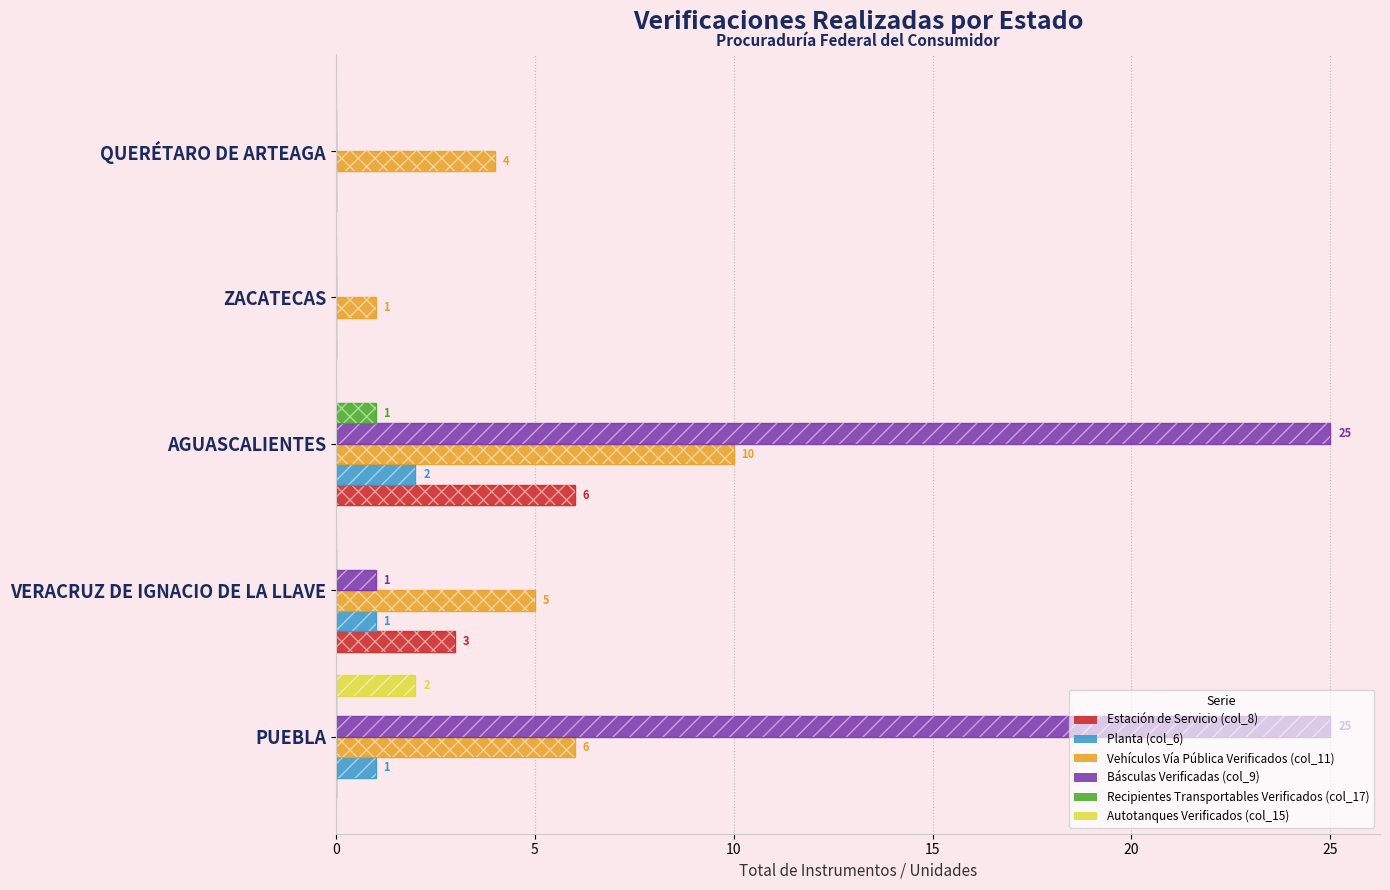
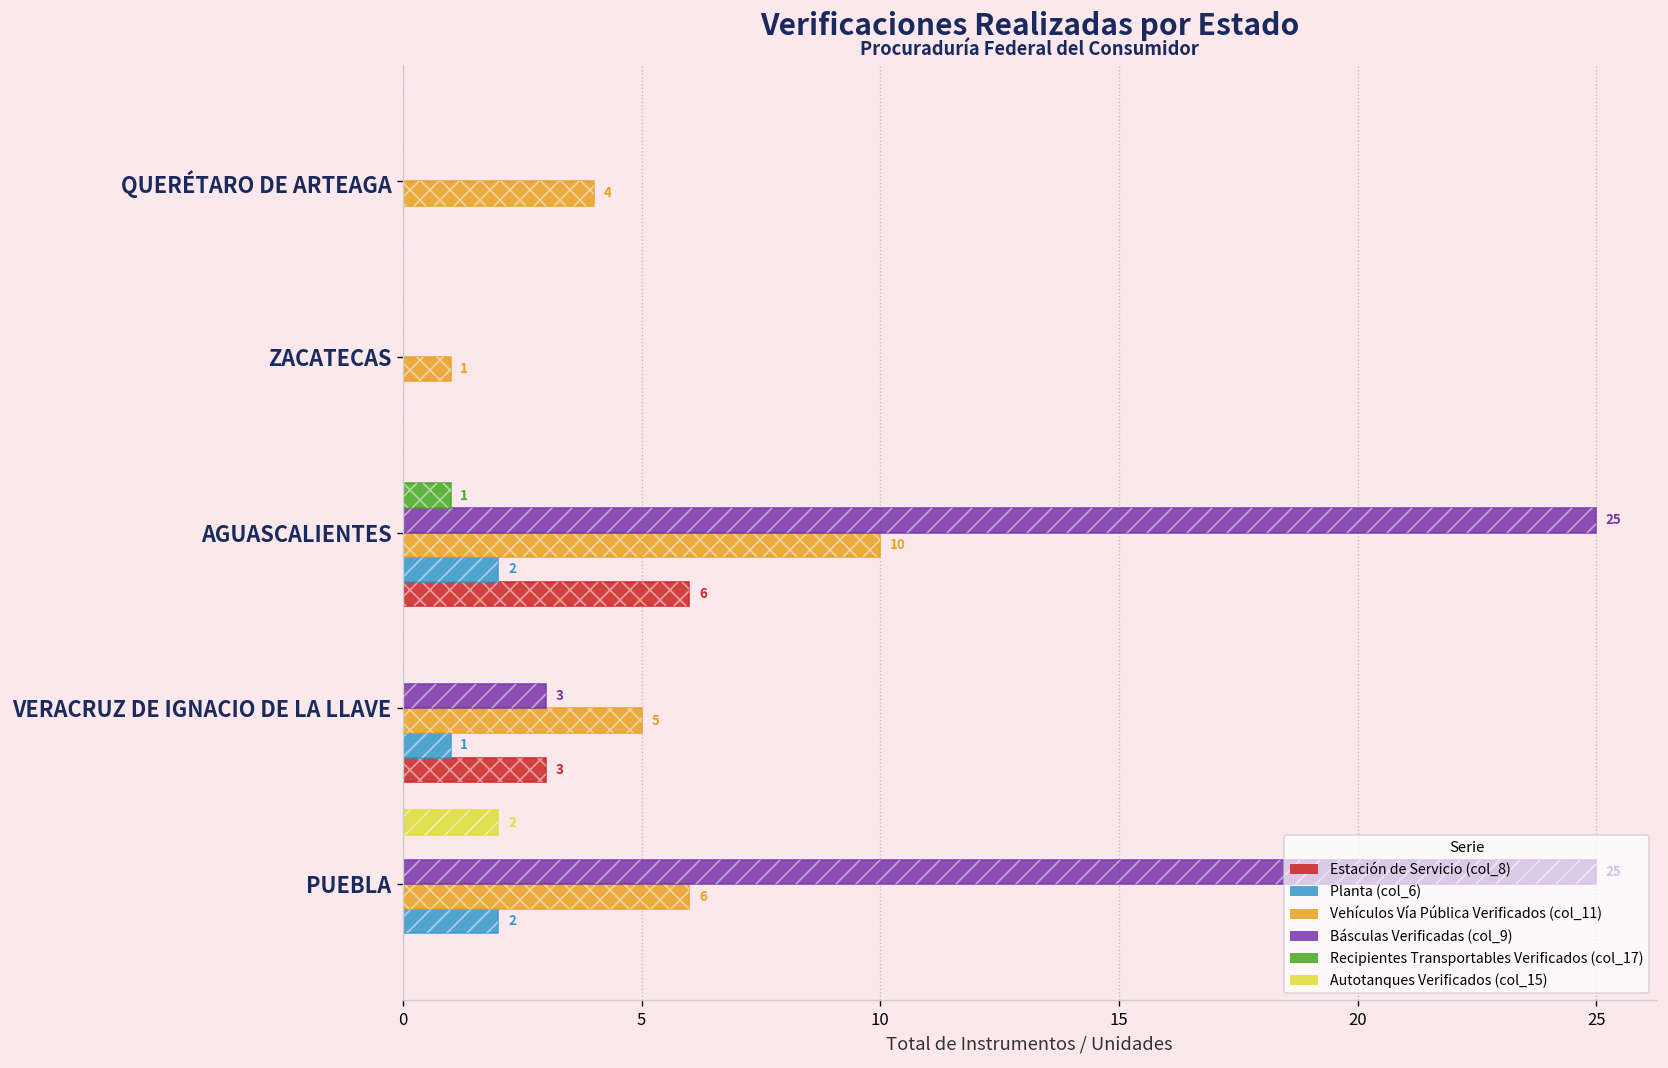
Básculas Verificadas (col_9), VERACRUZ DE IGNACIO DE LA LLAVE: 1 -> 3
Planta (col_6), PUEBLA: 1 -> 2
